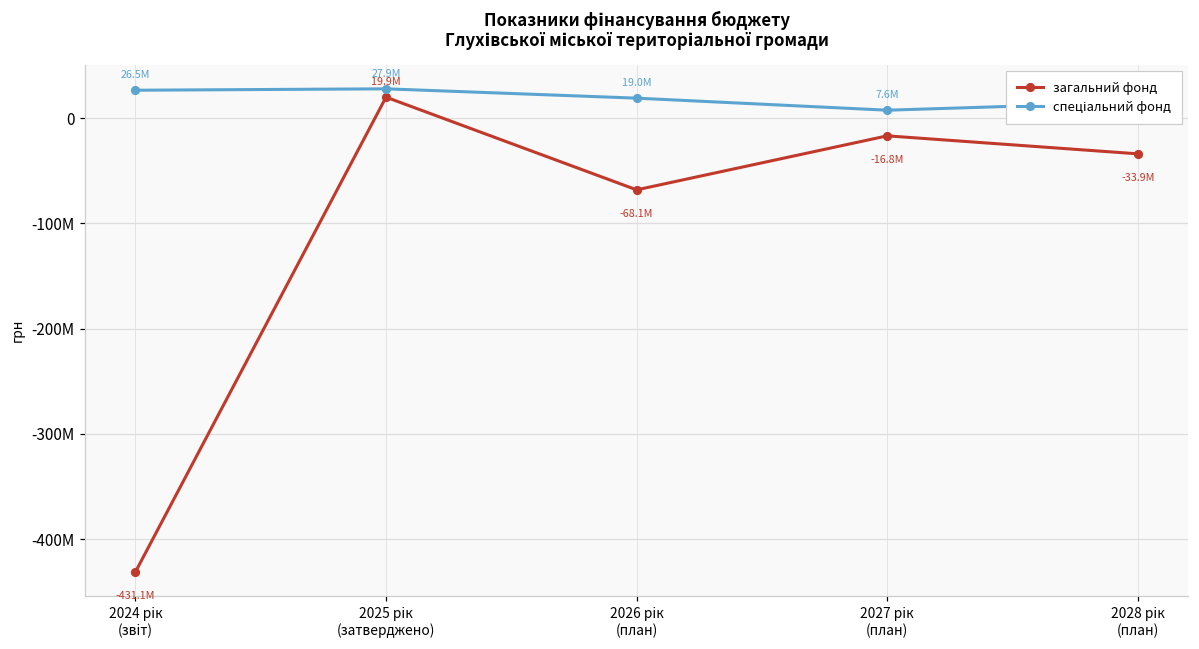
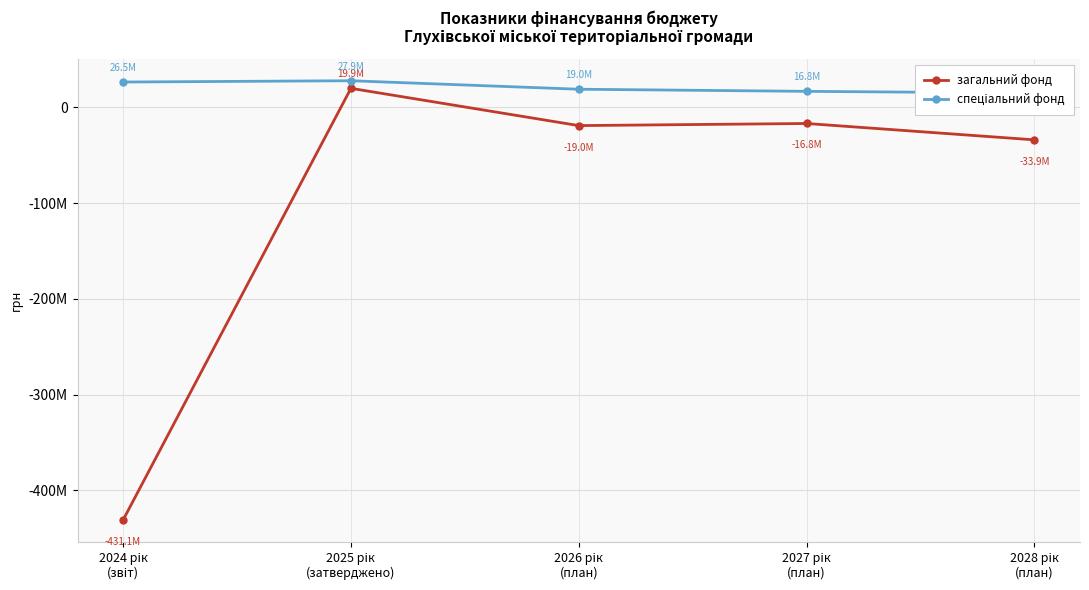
загальний фонд, 2026 рік (план): -68.1M -> -19.0M
спеціальний фонд, 2027 рік (план): 7.6M -> 16.8M
